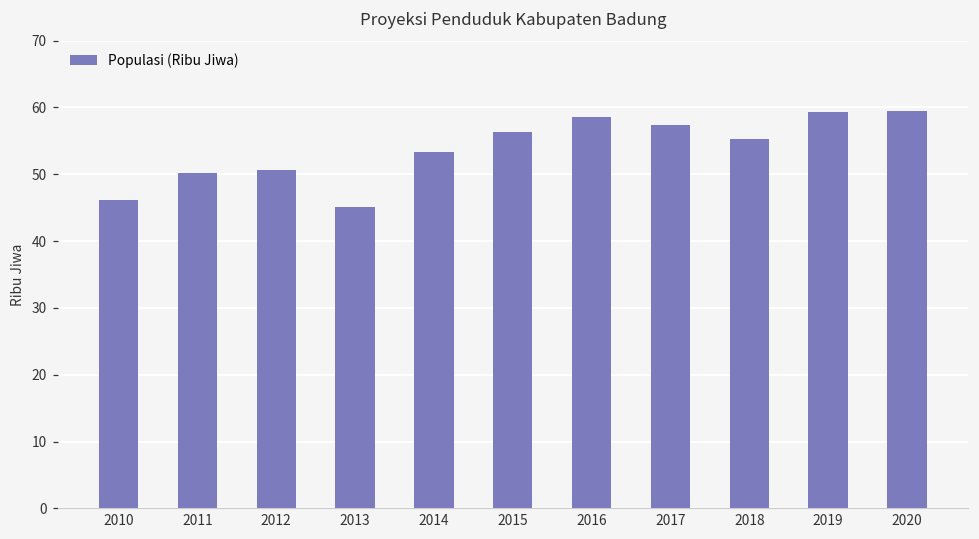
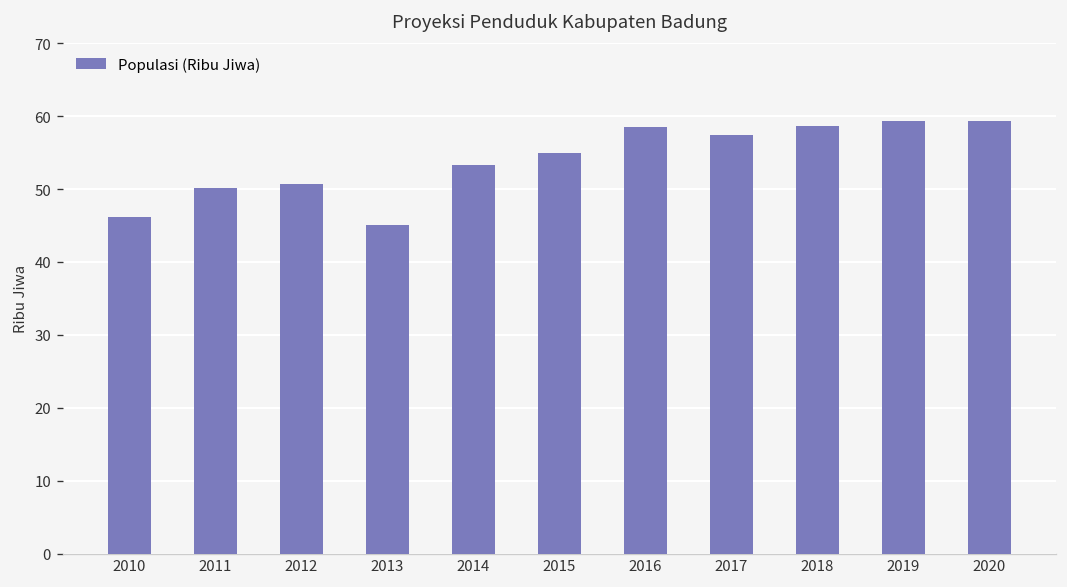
2015: 56 -> 55
2018: 55 -> 59
